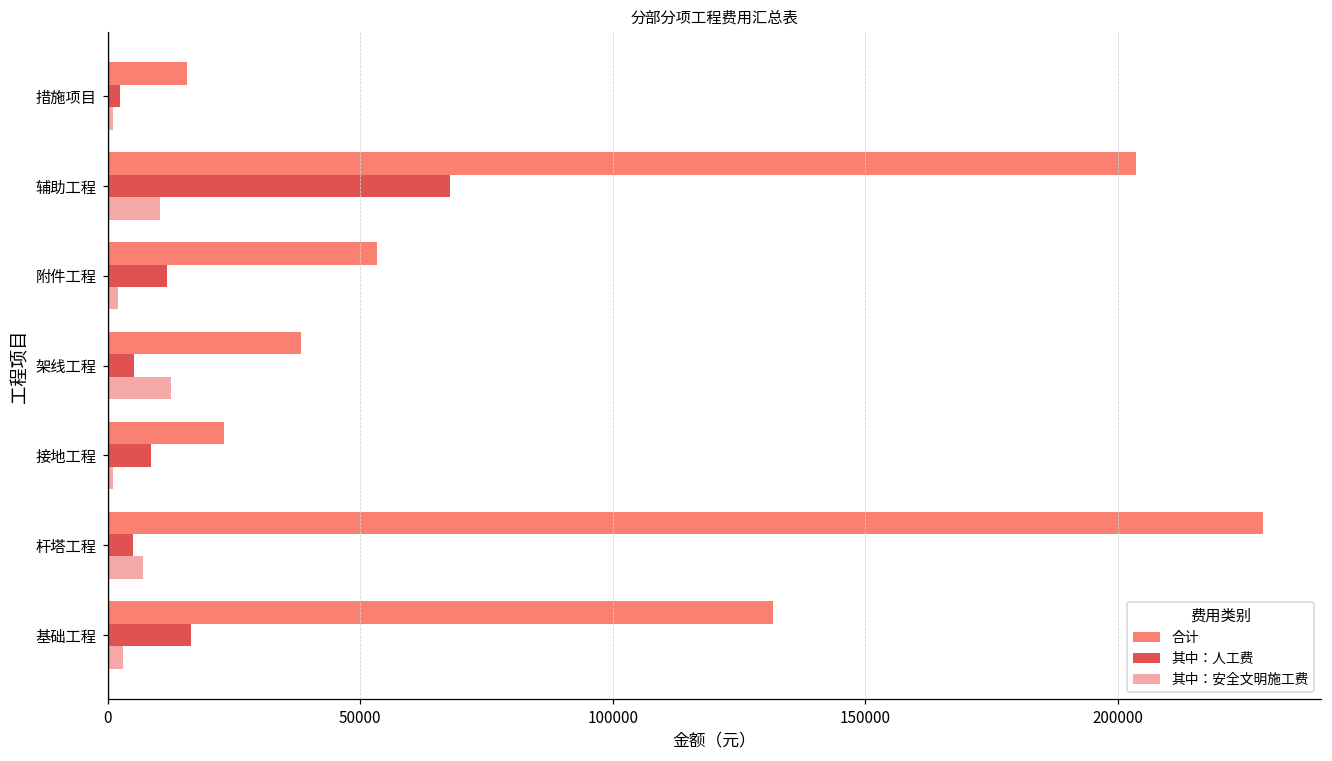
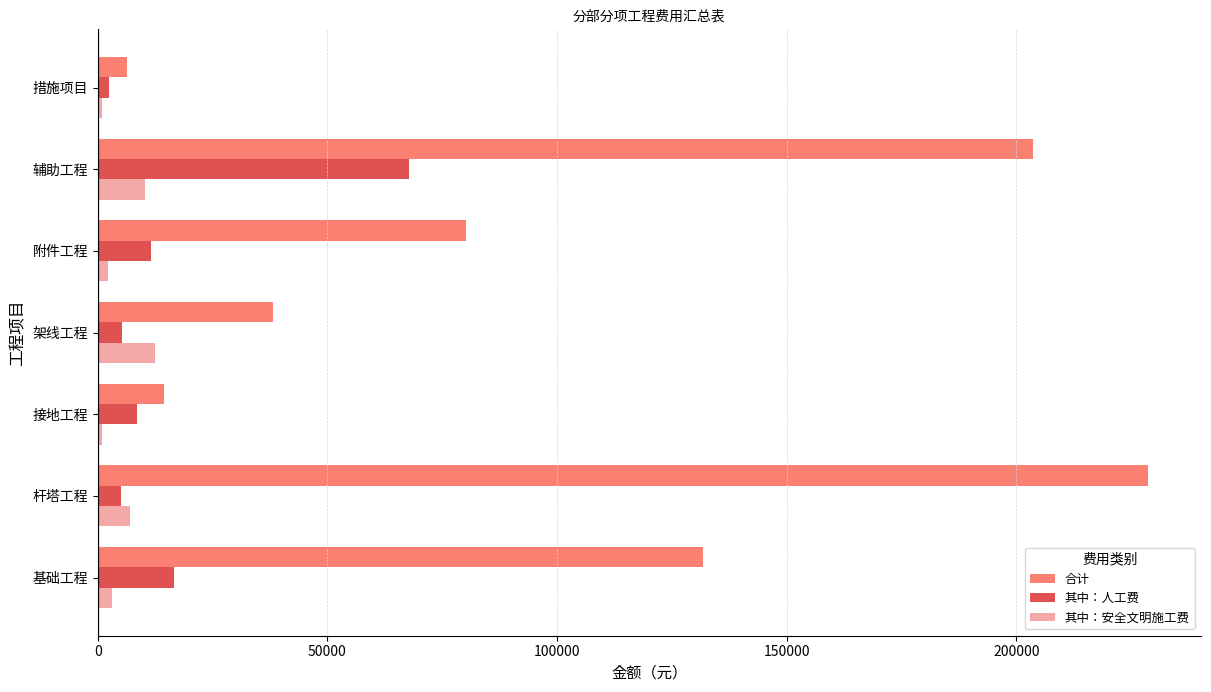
合计, 措施项目: 16000 -> 6000
合计, 附件工程: 53000 -> 80000
合计, 接地工程: 23000 -> 14000
